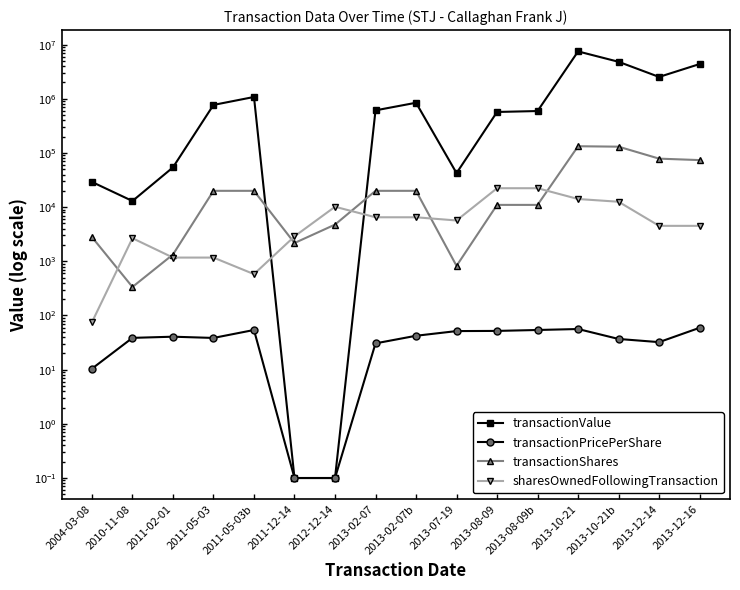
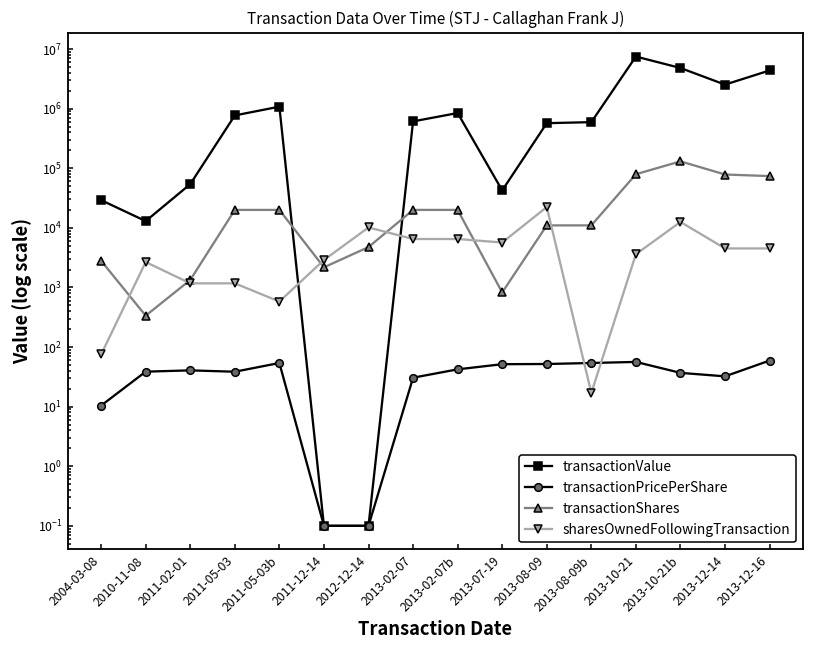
sharesOwnedFollowingTransaction, 2013-08-09b: 22000 -> 17
transactionShares, 2013-10-21: 130000 -> 80000
sharesOwnedFollowingTransaction, 2013-10-21: 14000 -> 4000
